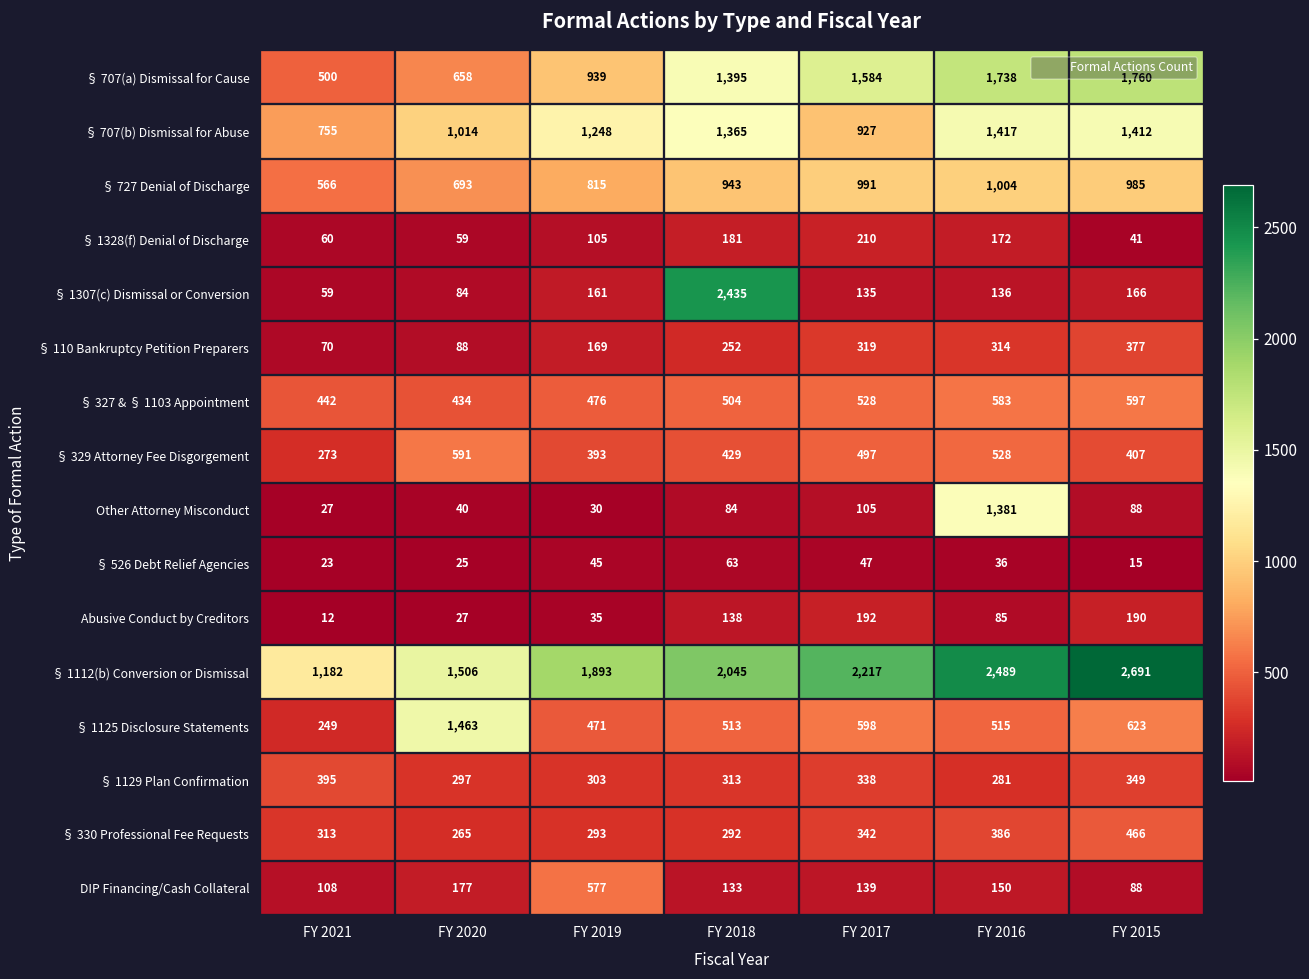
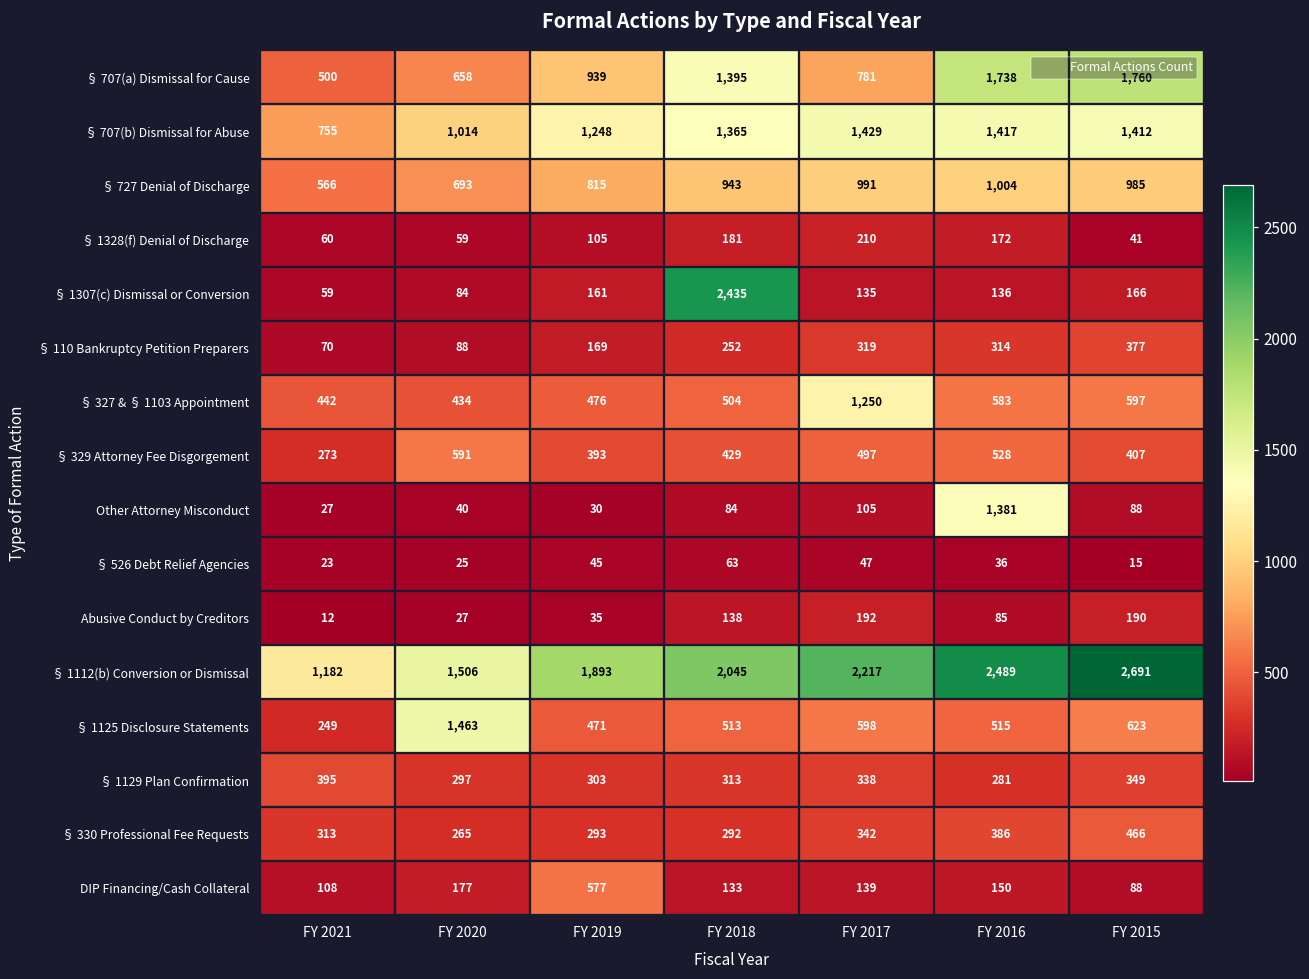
§ 707(a) Dismissal for Cause, FY 2017: 1,584 -> 781
§ 707(b) Dismissal for Abuse, FY 2017: 927 -> 1,429
§ 327 & § 1103 Appointment, FY 2017: 528 -> 1,250
